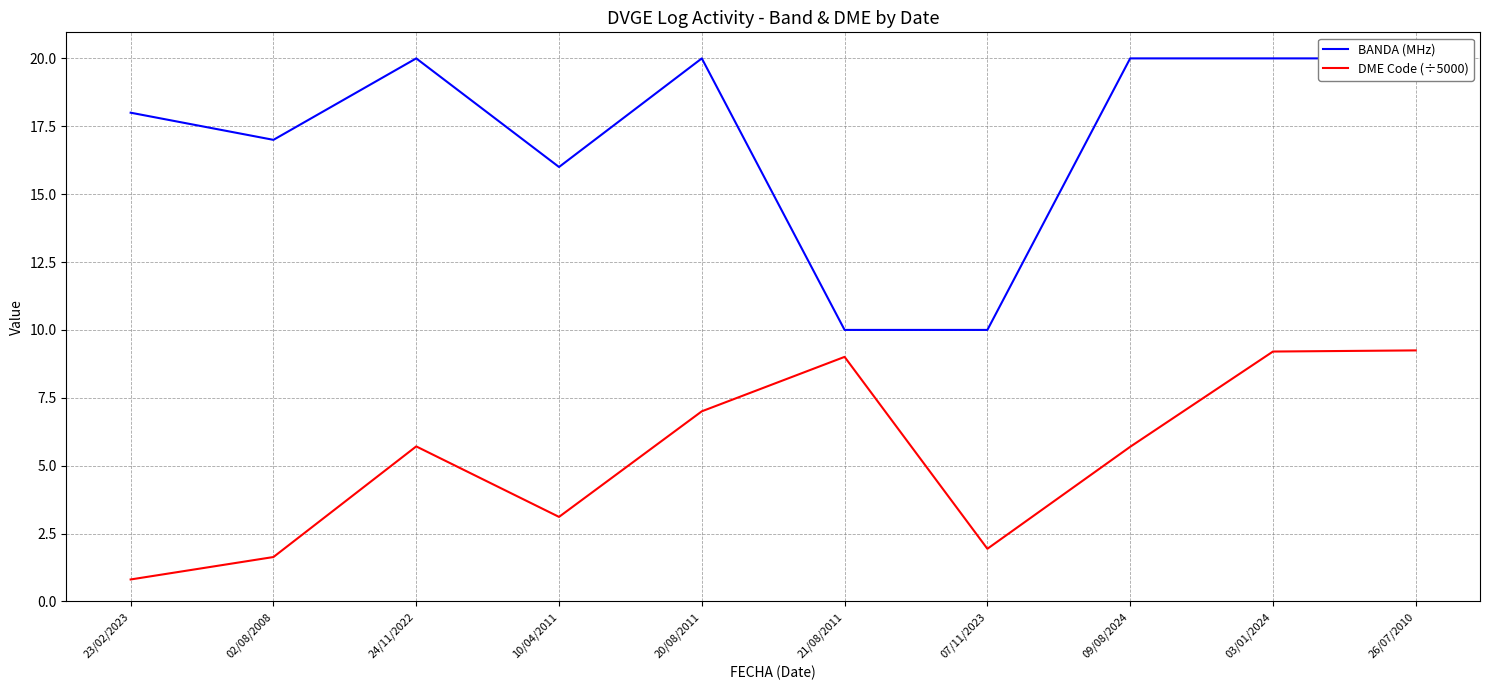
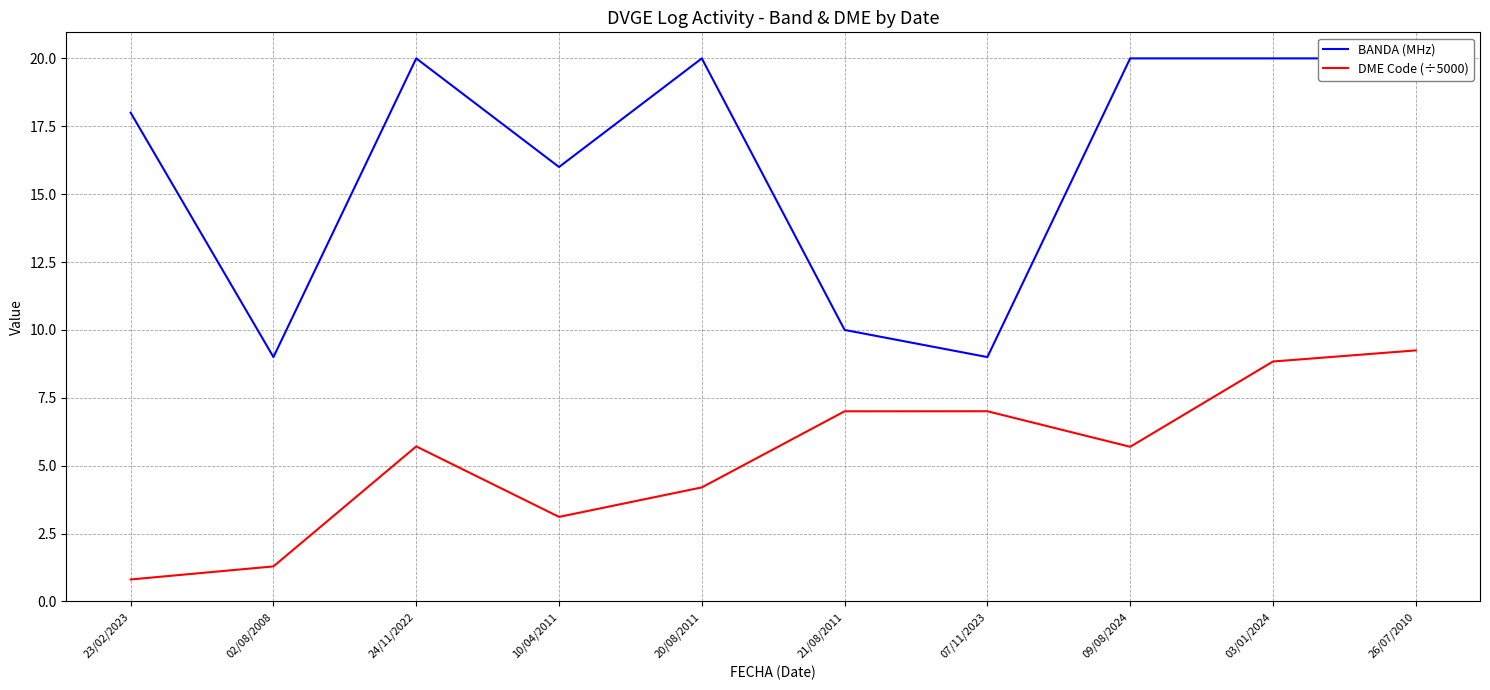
BANDA (MHz), 02/08/2008: 17 -> 9
DME Code (÷5000), 02/08/2008: 1.6 -> 1.3
DME Code (÷5000), 20/08/2011: 7.0 -> 4.2
DME Code (÷5000), 21/08/2011: 9.0 -> 7.0
BANDA (MHz), 07/11/2023: 10 -> 9
DME Code (÷5000), 07/11/2023: 1.9 -> 7.0
DME Code (÷5000), 03/01/2024: 9.2 -> 8.8
